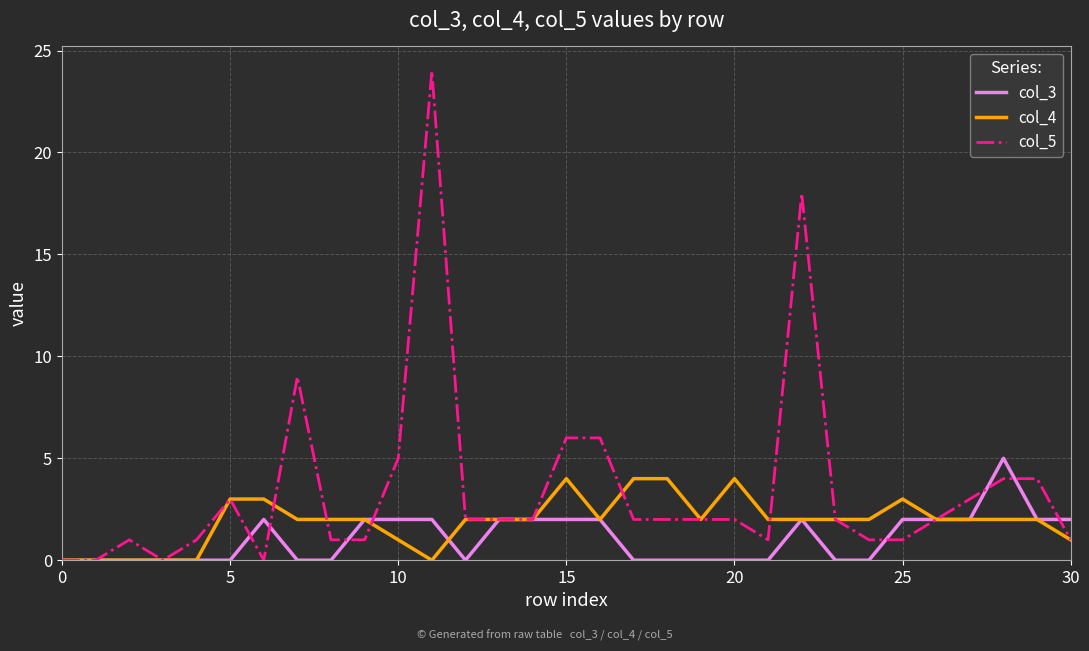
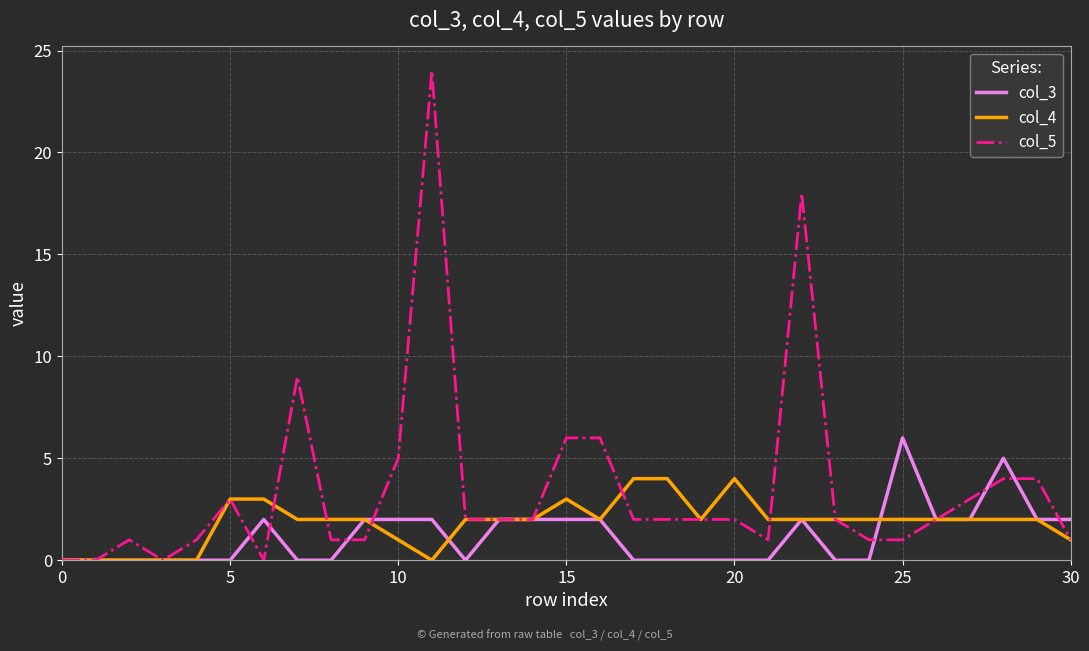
col_4, 15: 4 -> 3
col_3, 25: 2 -> 6
col_4, 25: 3 -> 2
